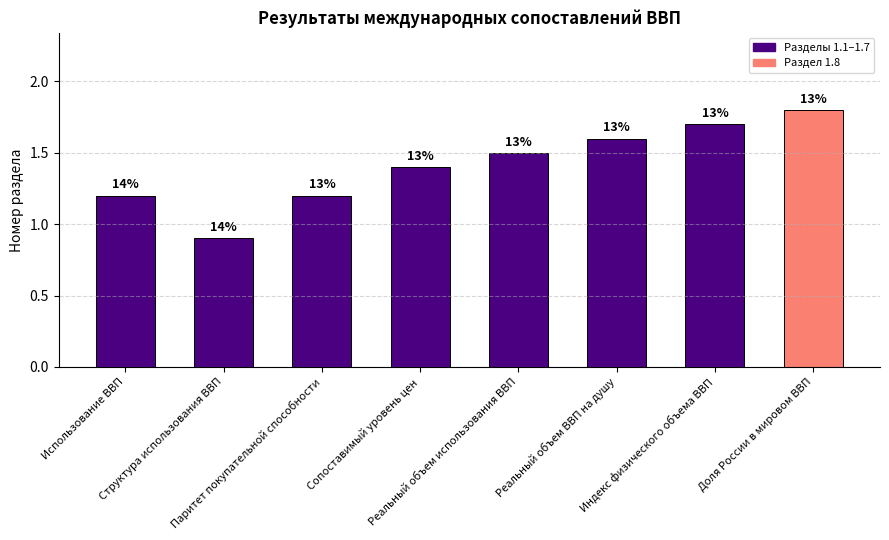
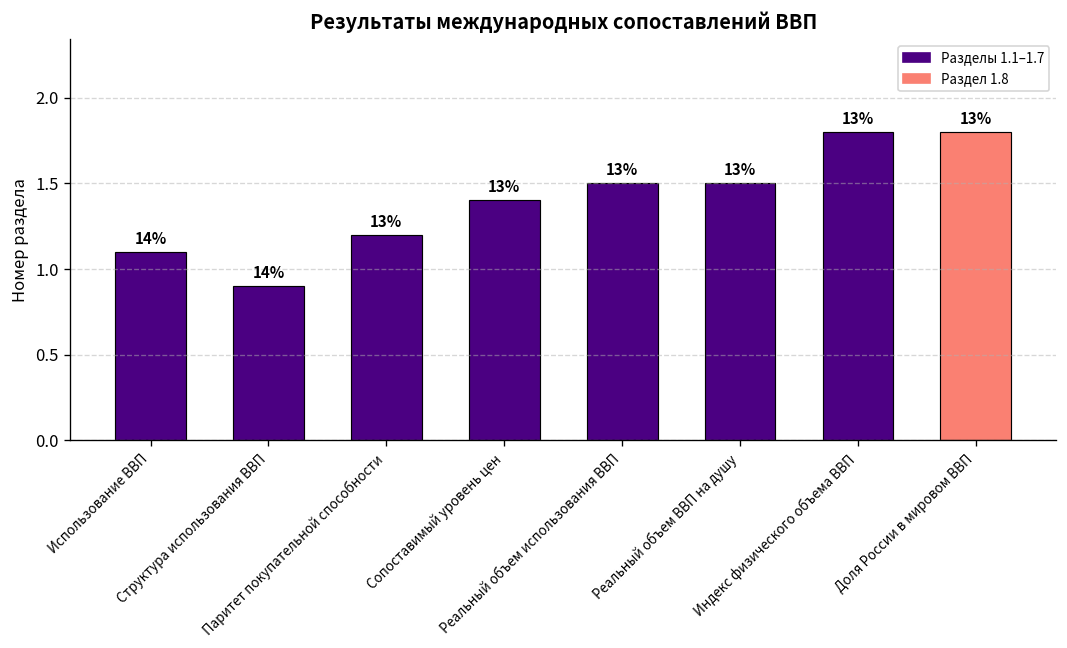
Использование ВВП: 1.2 -> 1.1
Реальный объем ВВП на душу: 1.6 -> 1.5
Индекс физического объема ВВП: 1.7 -> 1.8
